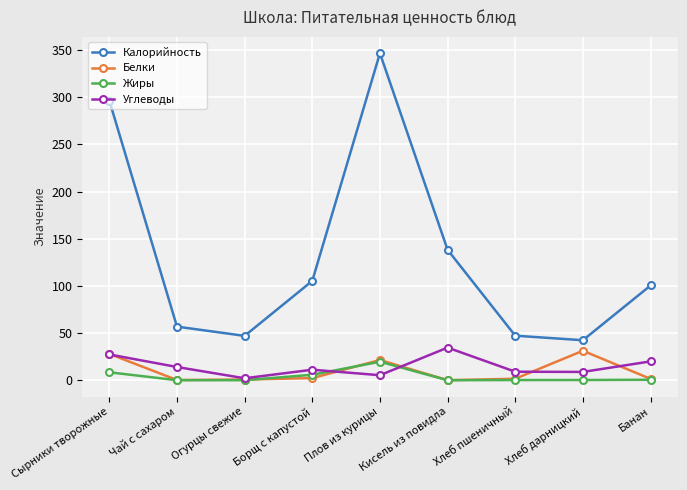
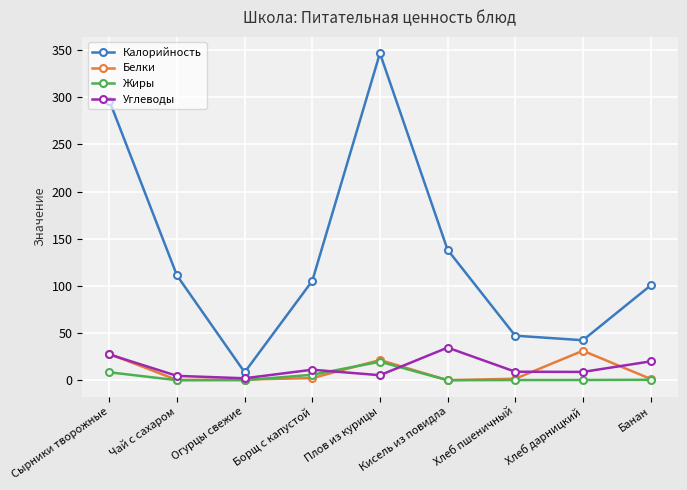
Калорийность, Чай с сахаром: 60 -> 110
Углеводы, Чай с сахаром: 10 -> 0
Калорийность, Огурцы свежие: 50 -> 10
